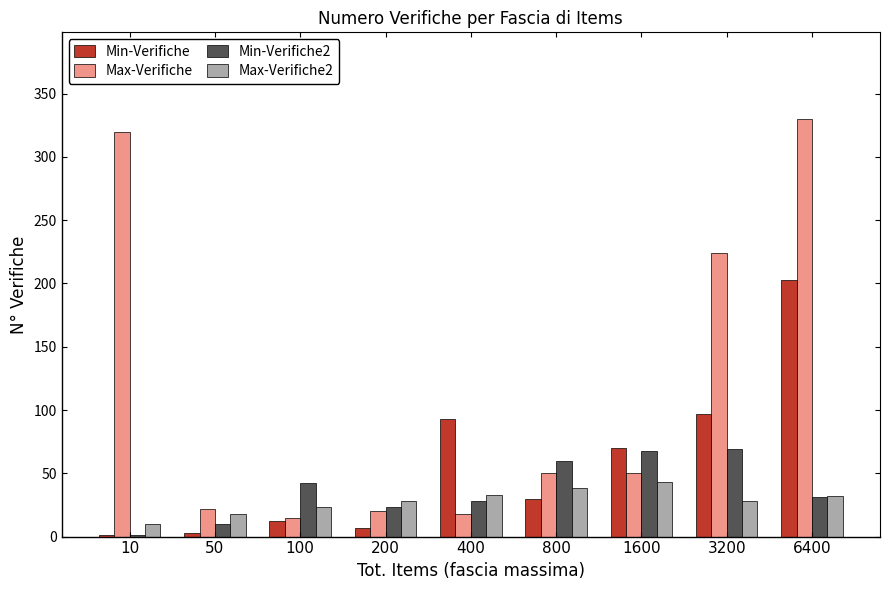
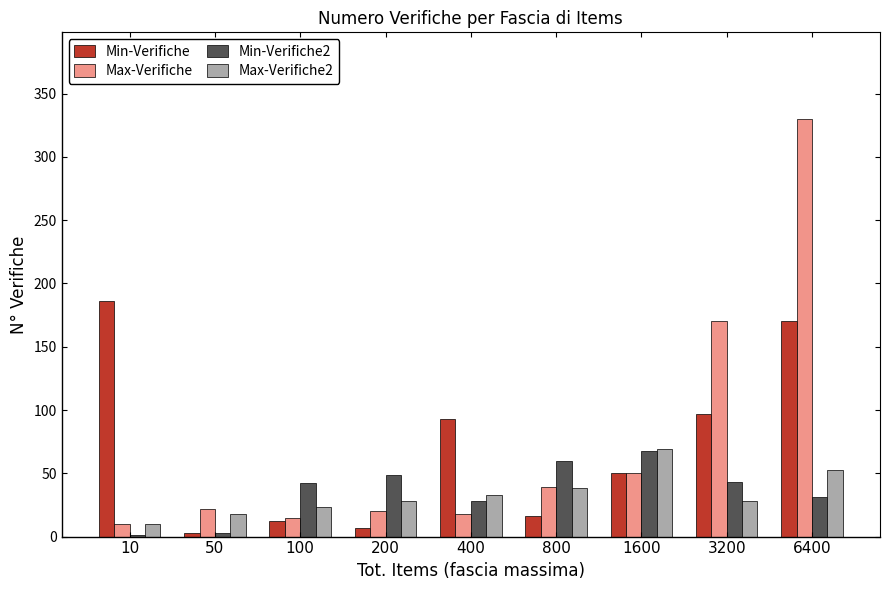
Min-Verifiche, 10: 1 -> 186
Max-Verifiche, 10: 320 -> 10
Min-Verifiche2, 50: 10 -> 3
Min-Verifiche2, 200: 23 -> 49
Min-Verifiche, 800: 30 -> 16
Max-Verifiche, 800: 50 -> 39
Min-Verifiche, 1600: 70 -> 50
Max-Verifiche2, 1600: 43 -> 69
Max-Verifiche, 3200: 224 -> 170
Min-Verifiche2, 3200: 69 -> 43
Min-Verifiche, 6400: 203 -> 170
Max-Verifiche2, 6400: 32 -> 53
